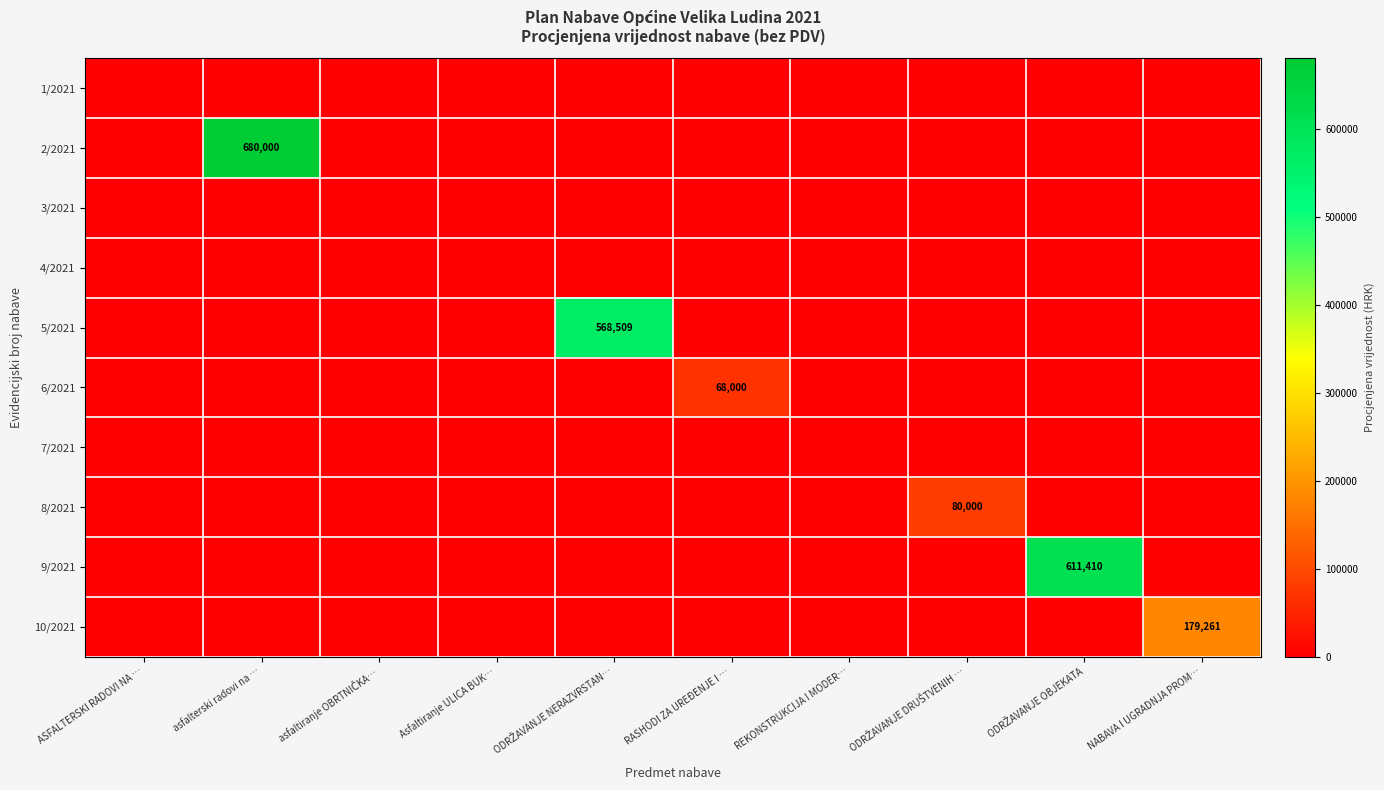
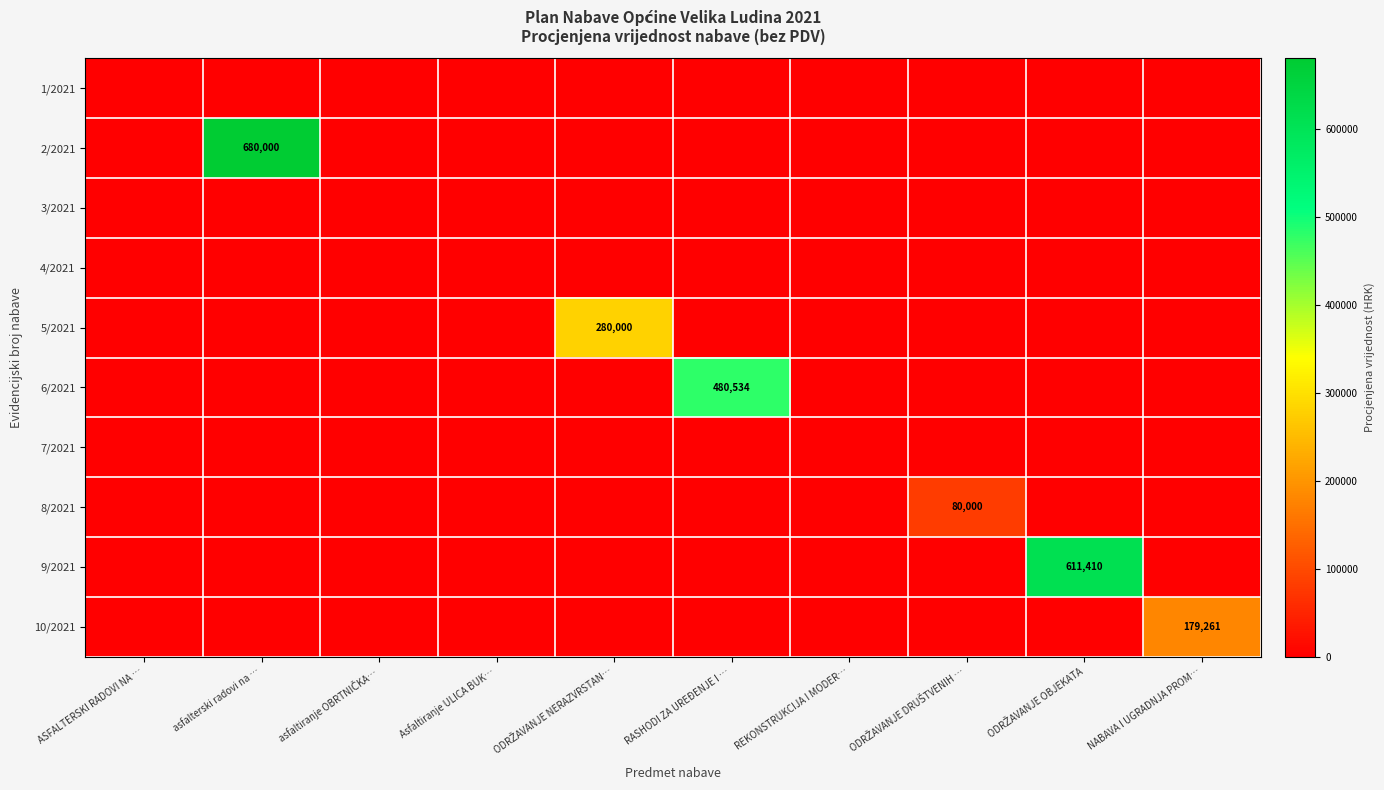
5/2021, ODRŽAVANJE NERAZVRSTAN…: 568,509 -> 280,000
6/2021, RASHODI ZA UREĐENJE I …: 68,000 -> 480,534
